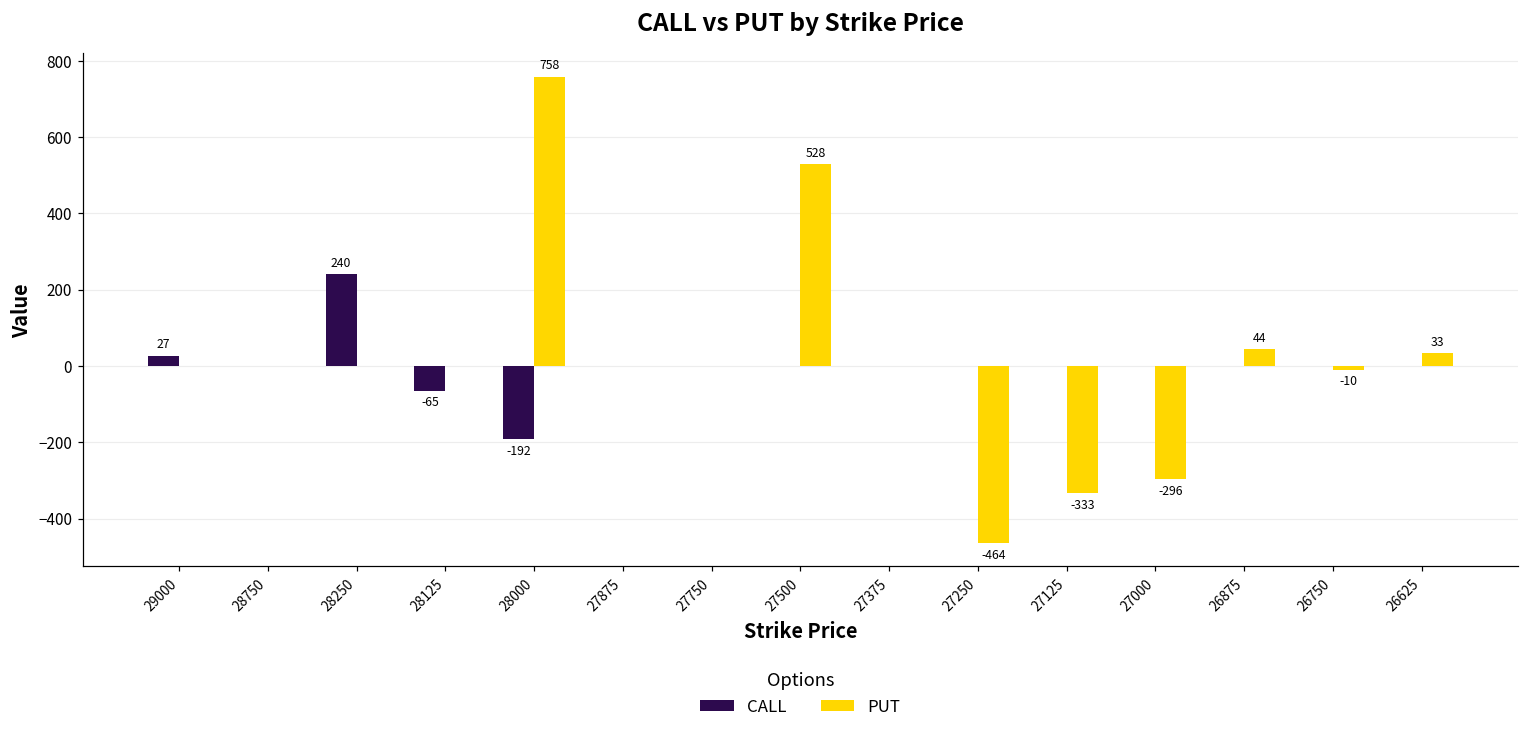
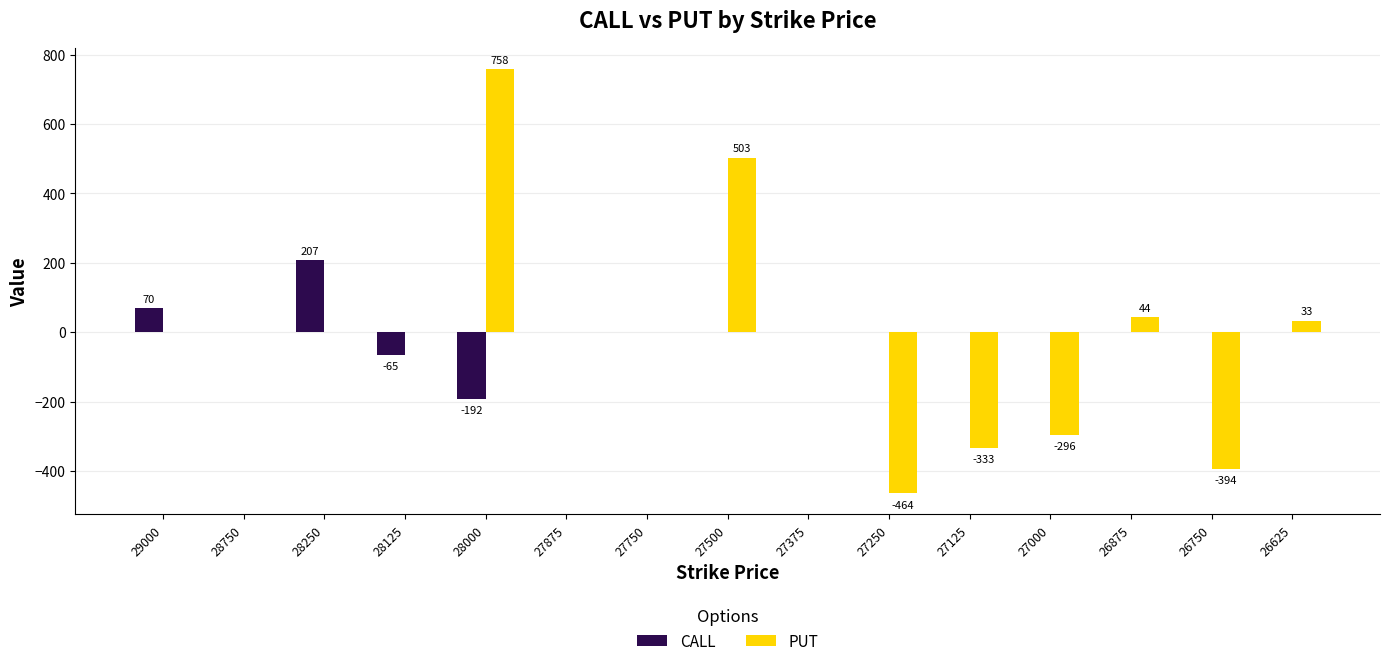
CALL, 29000: 27 -> 70
CALL, 28250: 240 -> 207
PUT, 27500: 528 -> 503
PUT, 26750: -10 -> -394
